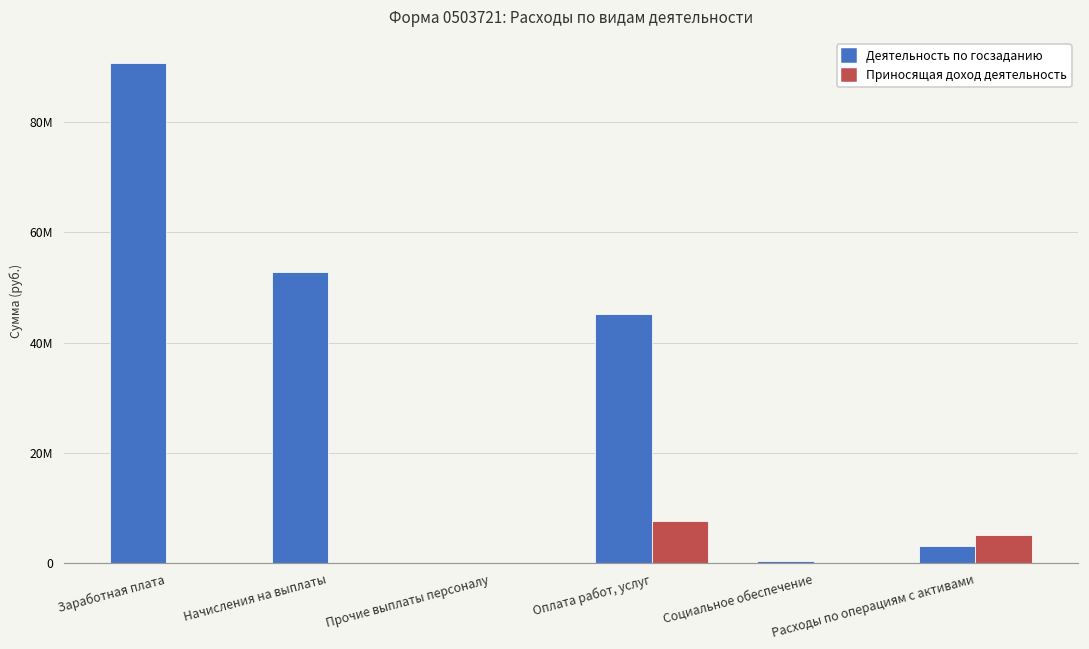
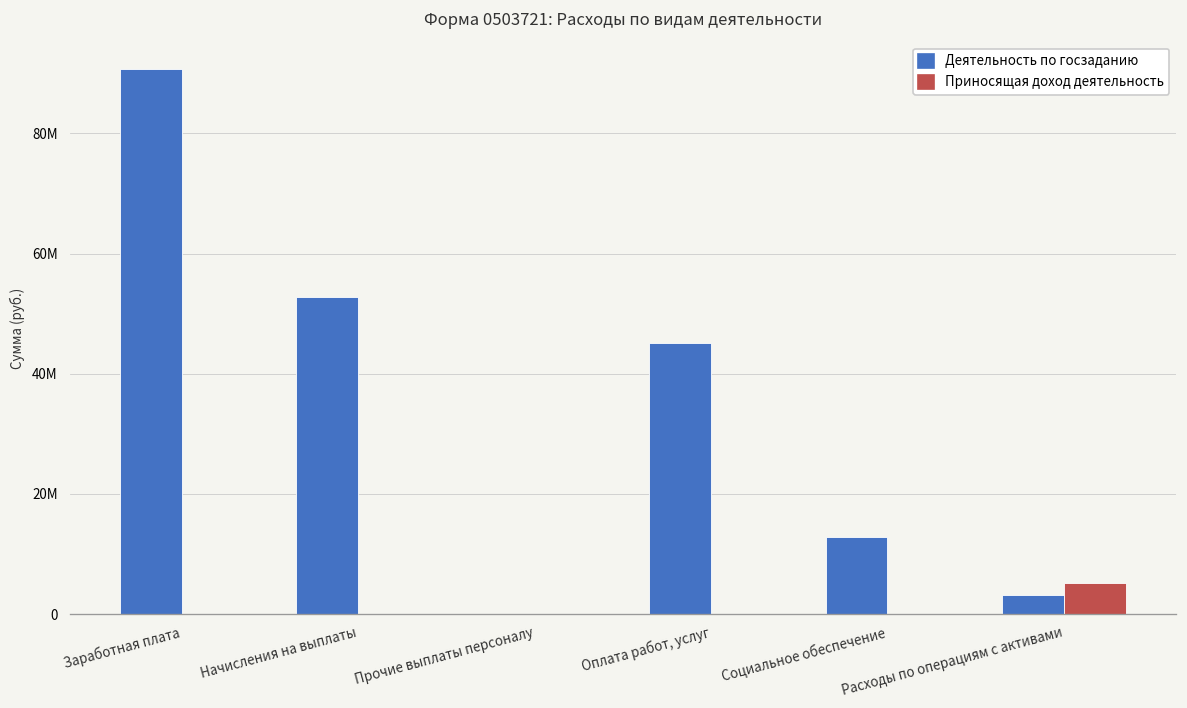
Приносящая доход деятельность, Оплата работ, услуг: 8000000 -> 0
Деятельность по госзаданию, Социальное обеспечение: 0 -> 13000000
